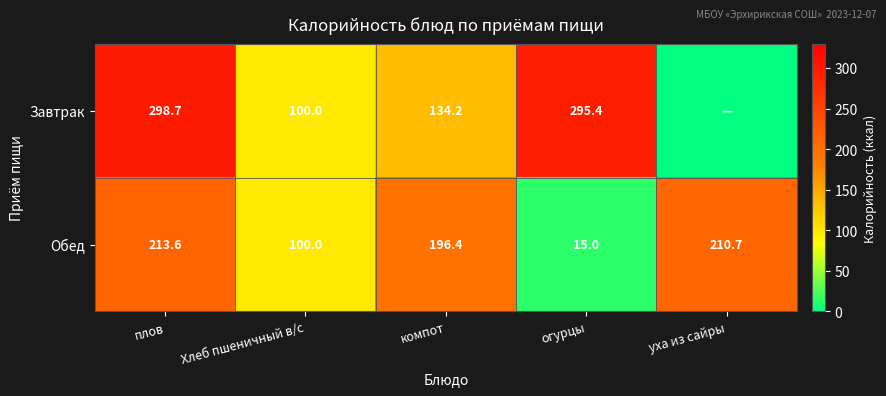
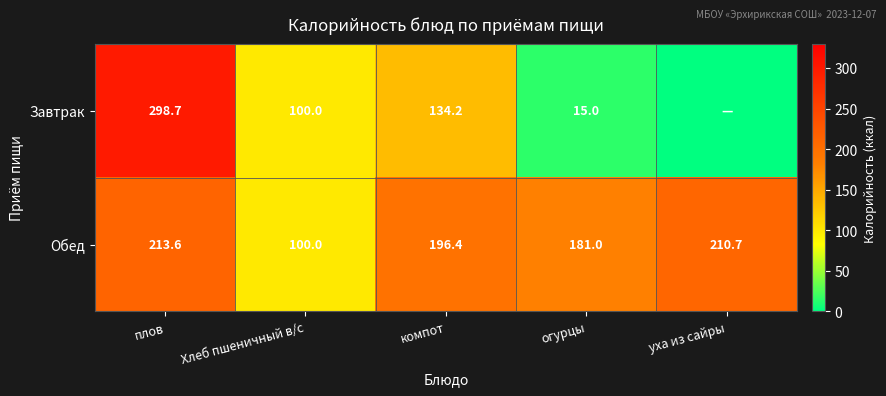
Завтрак, огурцы: 295.4 -> 15.0
Обед, огурцы: 15.0 -> 181.0
